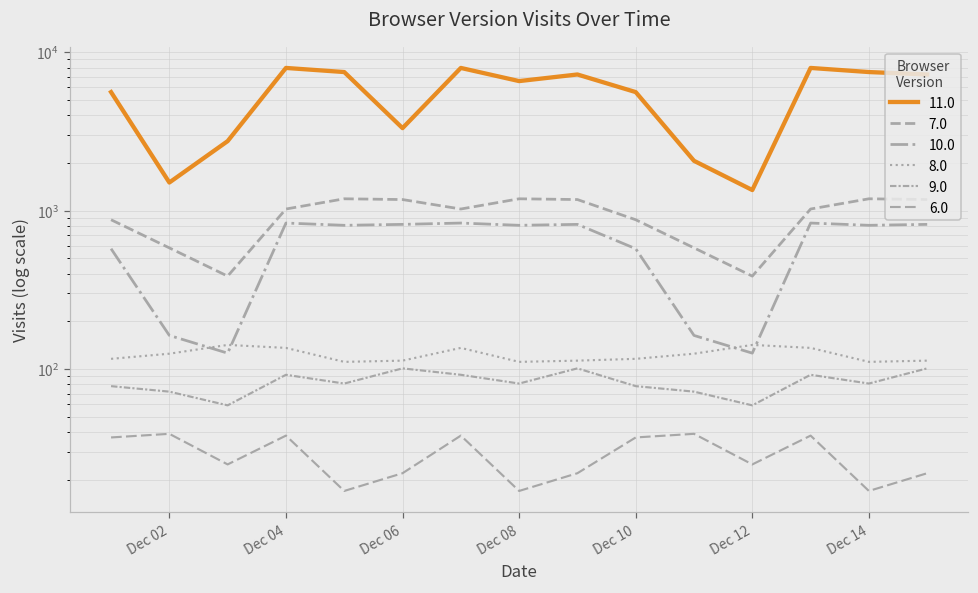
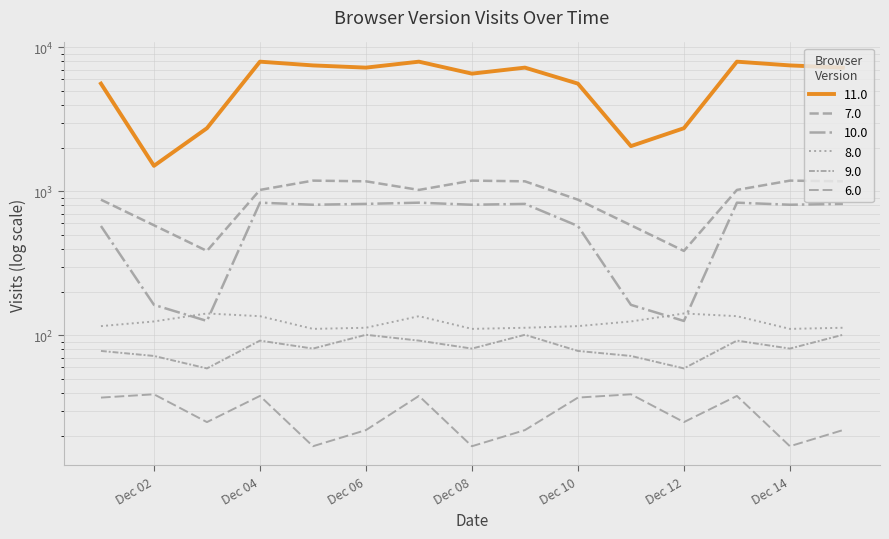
11.0, Dec 06: 3300 -> 7000
11.0, Dec 12: 1300 -> 2700
